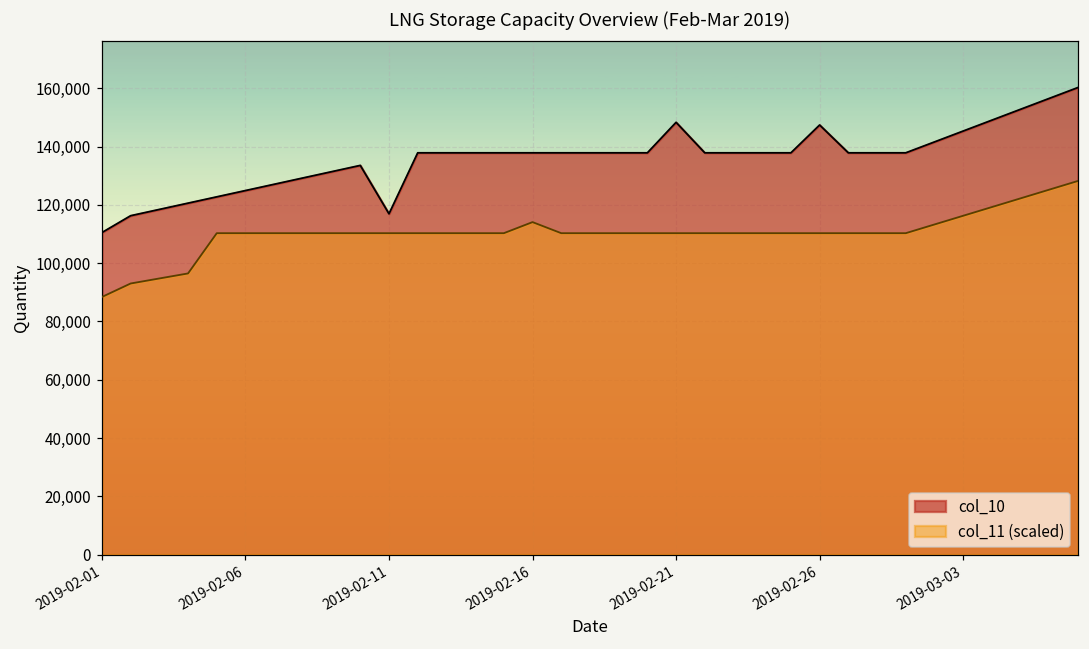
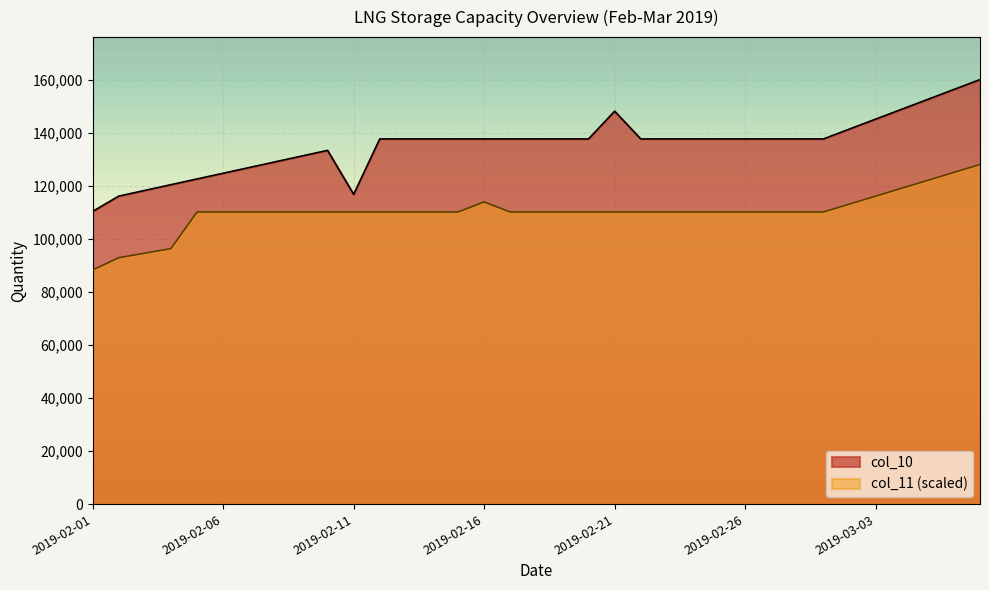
col_10, 2019-02-26: 147,000 -> 138,000
